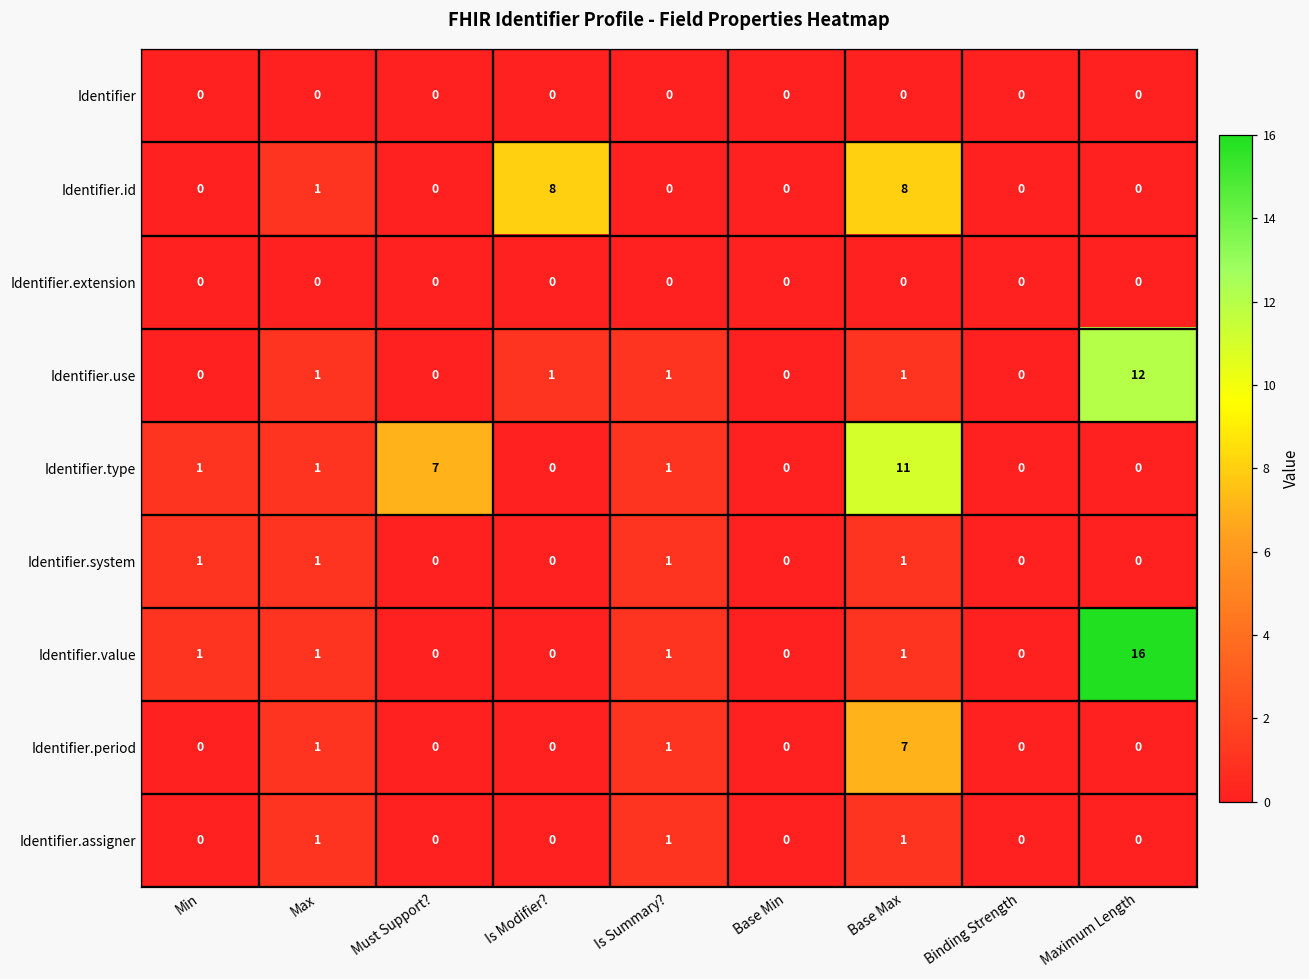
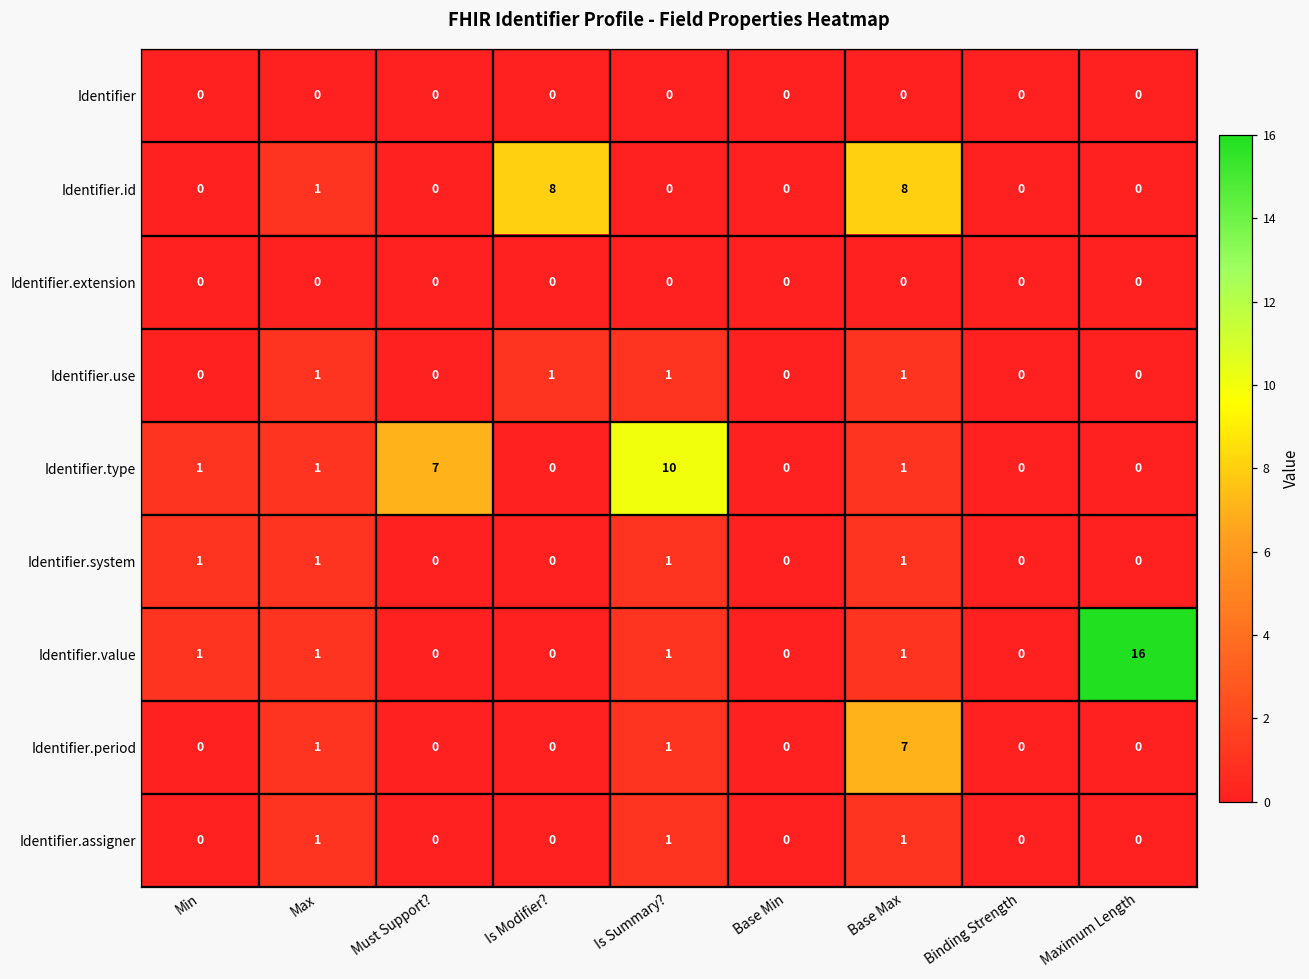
Identifier.use, Maximum Length: 12 -> 0
Identifier.type, Is Summary?: 1 -> 10
Identifier.type, Base Max: 11 -> 1
